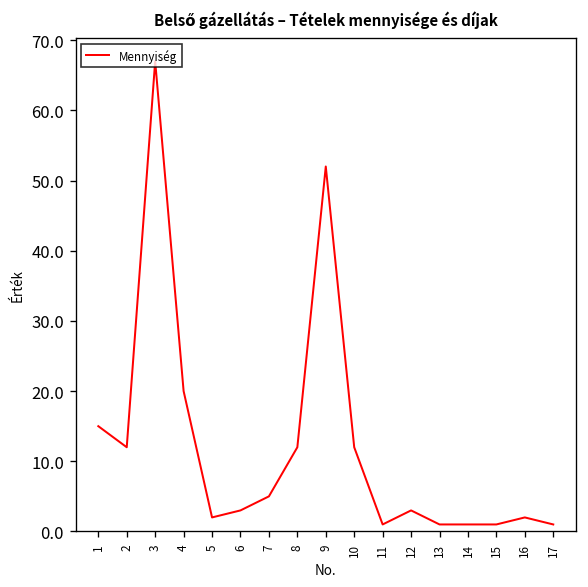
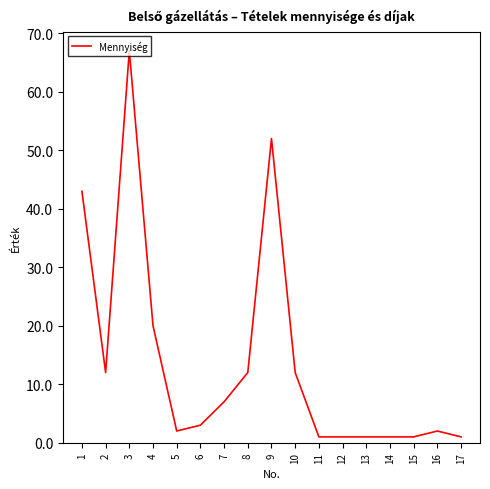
1: 15 -> 43
7: 5 -> 7
12: 3 -> 1
